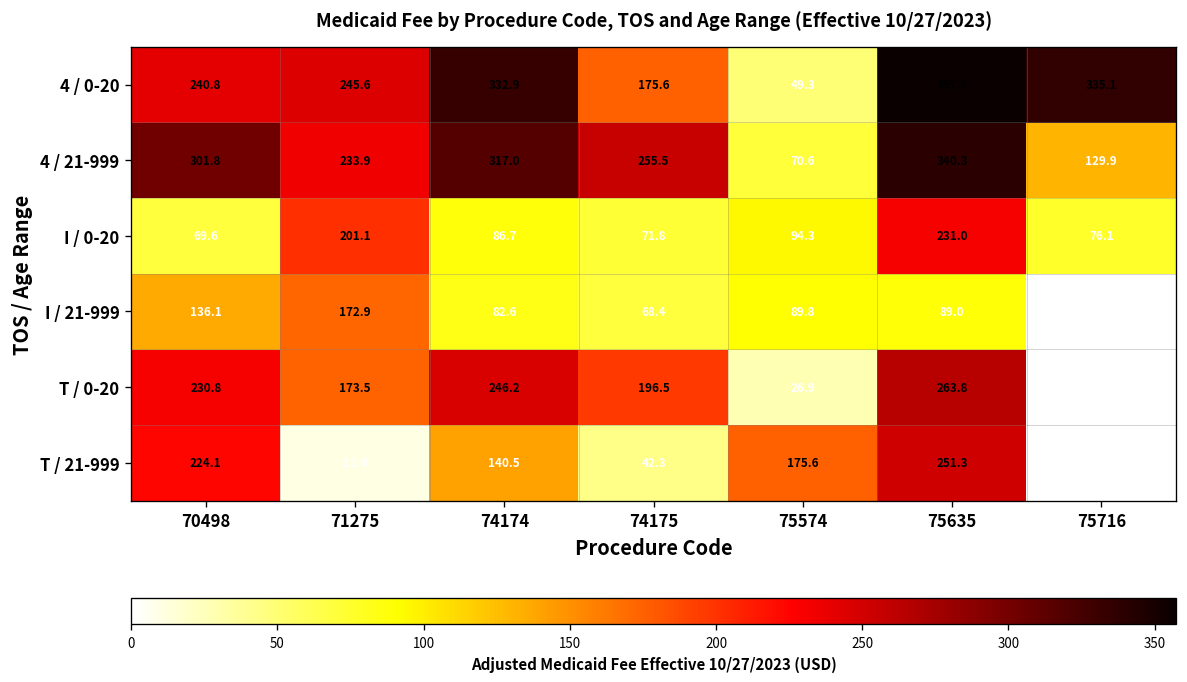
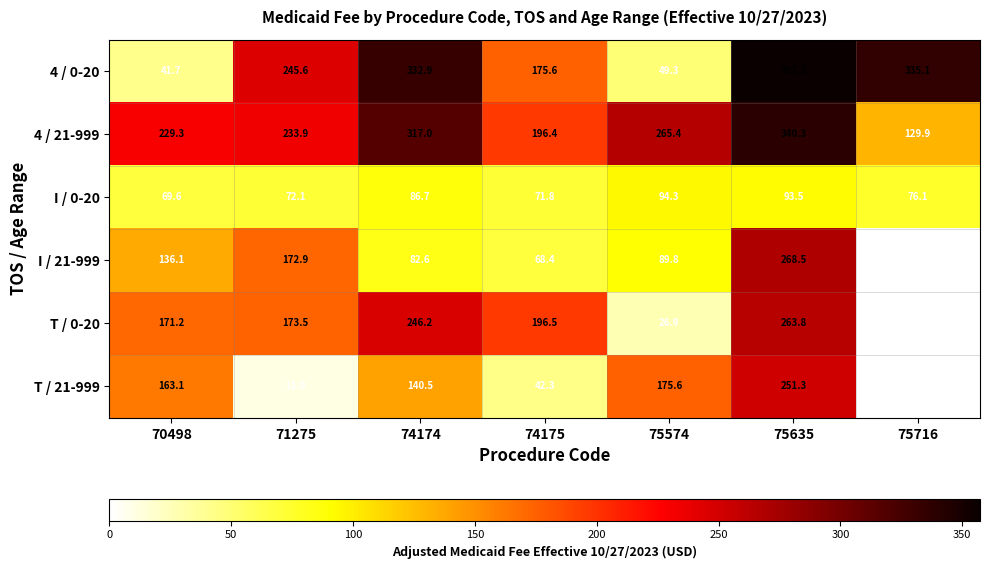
4 / 0-20, 70498: 240.8 -> 41.7
4 / 21-999, 70498: 301.8 -> 229.3
4 / 21-999, 74175: 255.5 -> 196.4
4 / 21-999, 75574: 70.6 -> 265.4
I / 0-20, 71275: 201.1 -> 72.1
I / 0-20, 75635: 231.0 -> 93.5
I / 21-999, 75635: 89.0 -> 268.5
T / 0-20, 70498: 230.8 -> 171.2
T / 21-999, 70498: 224.1 -> 163.1
